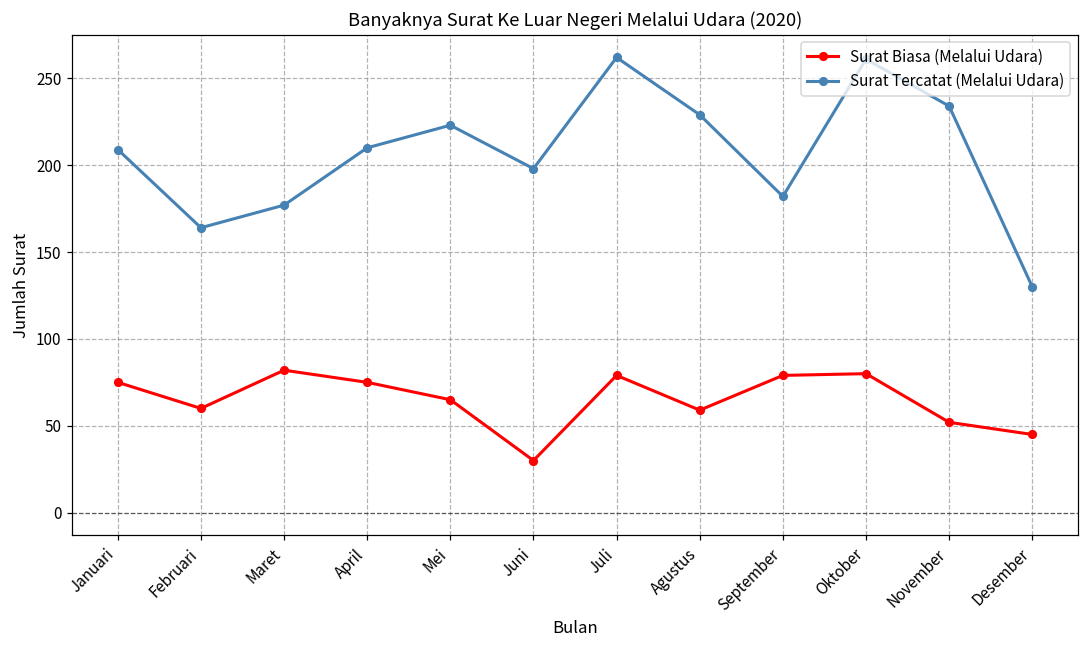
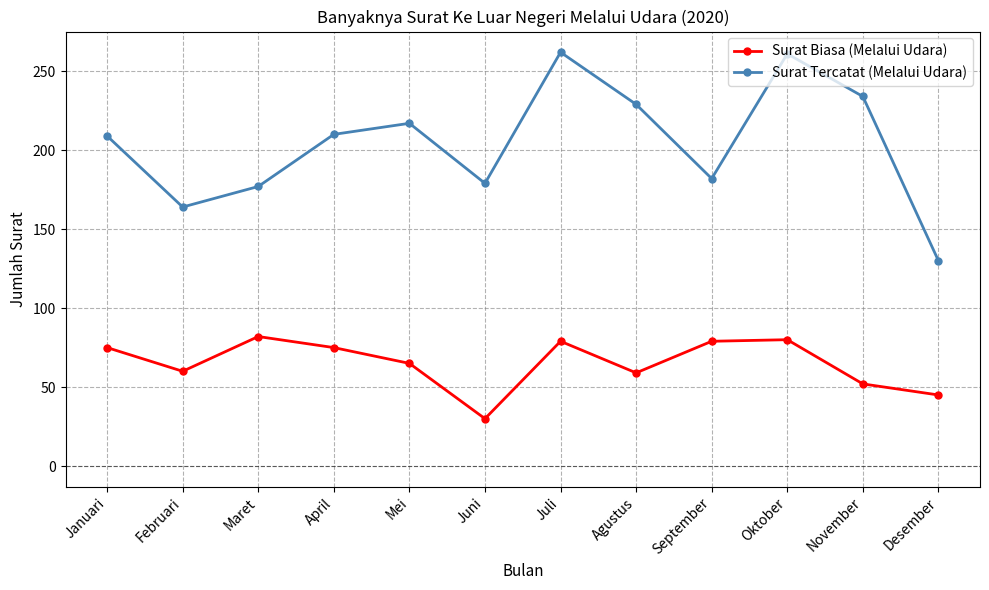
Surat Tercatat (Melalui Udara), Mei: 223 -> 217
Surat Tercatat (Melalui Udara), Juni: 198 -> 179
